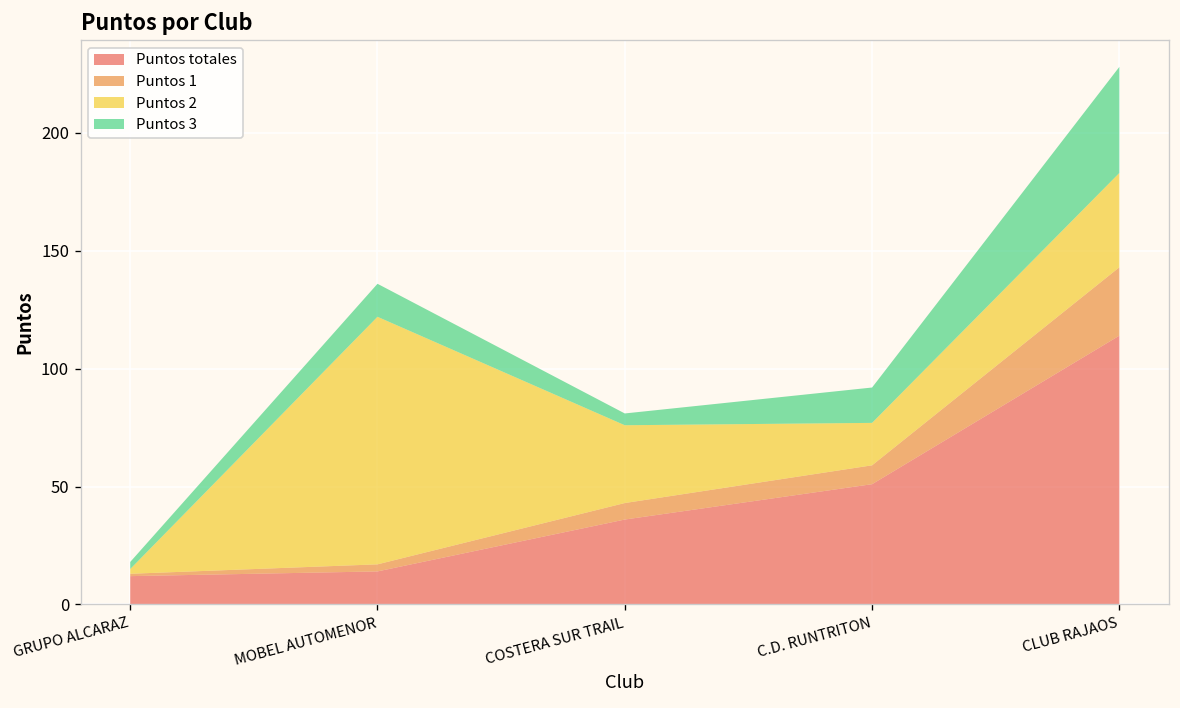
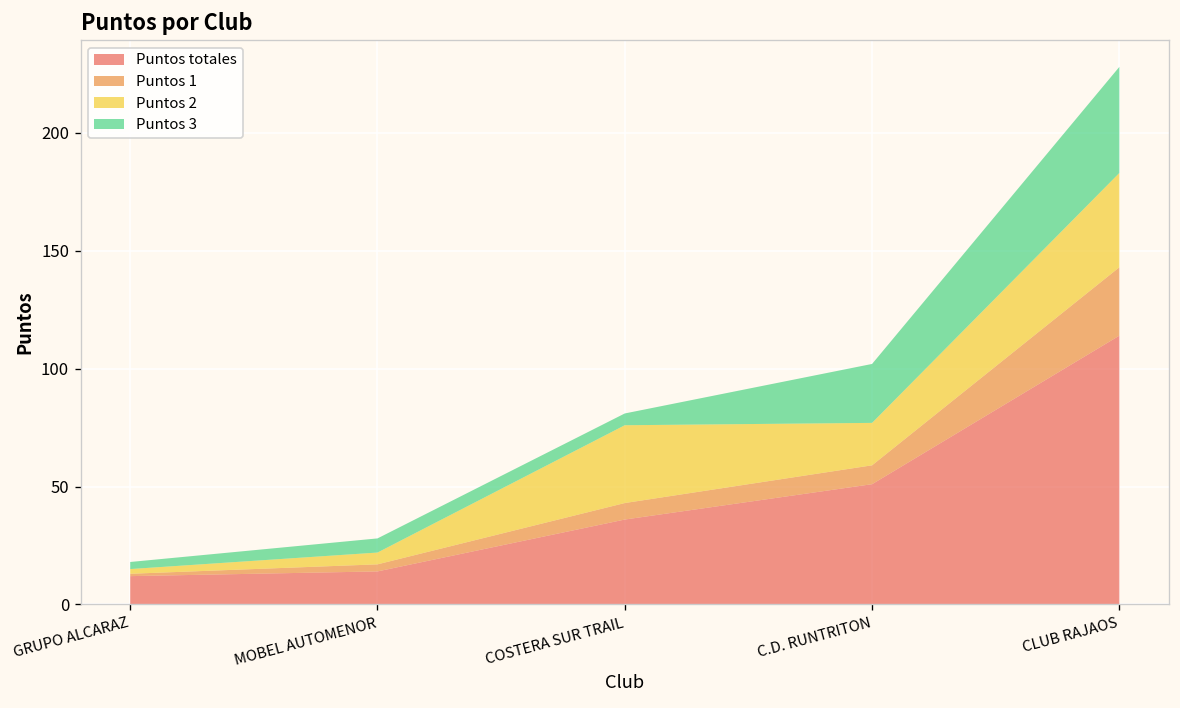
Puntos 2, MOBEL AUTOMENOR: 105 -> 5
Puntos 3, MOBEL AUTOMENOR: 14 -> 6
Puntos 3, C.D. RUNTRITON: 15 -> 25
